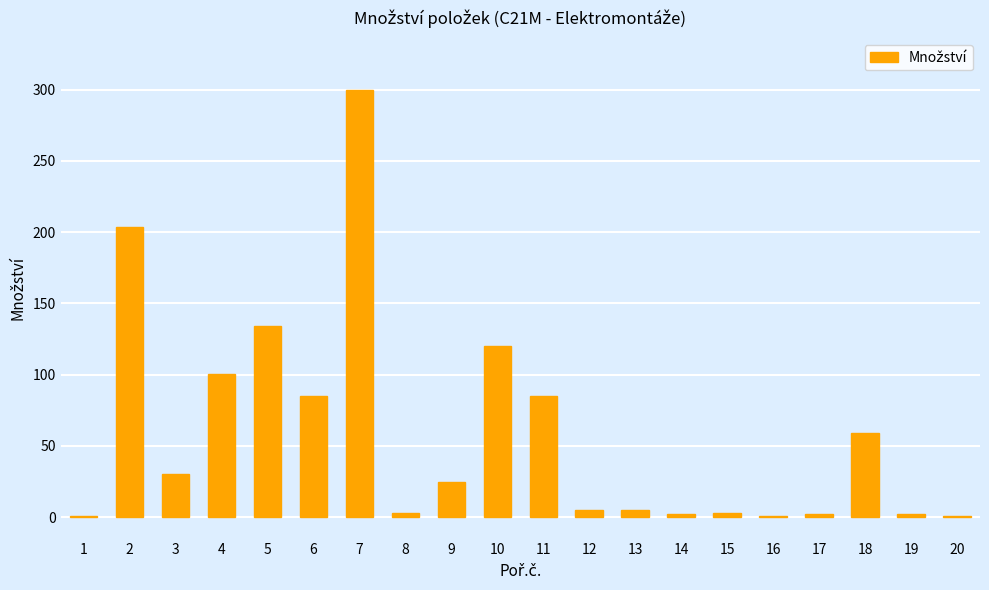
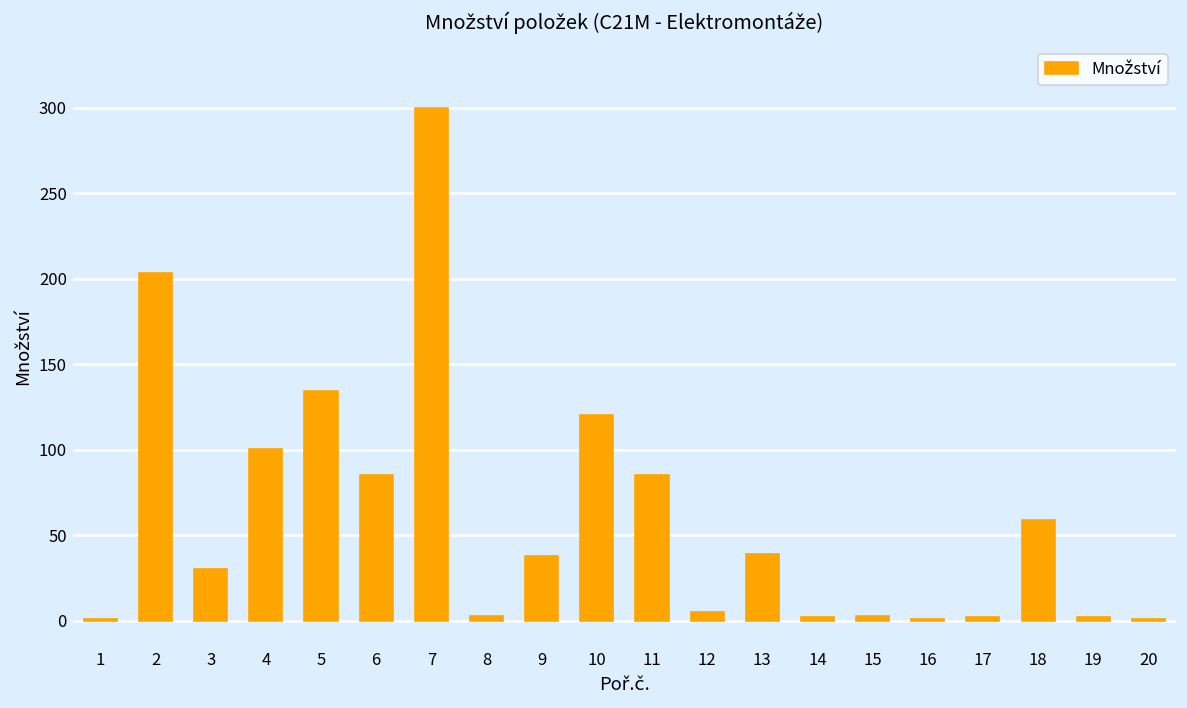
9: 25 -> 38
13: 5 -> 39
